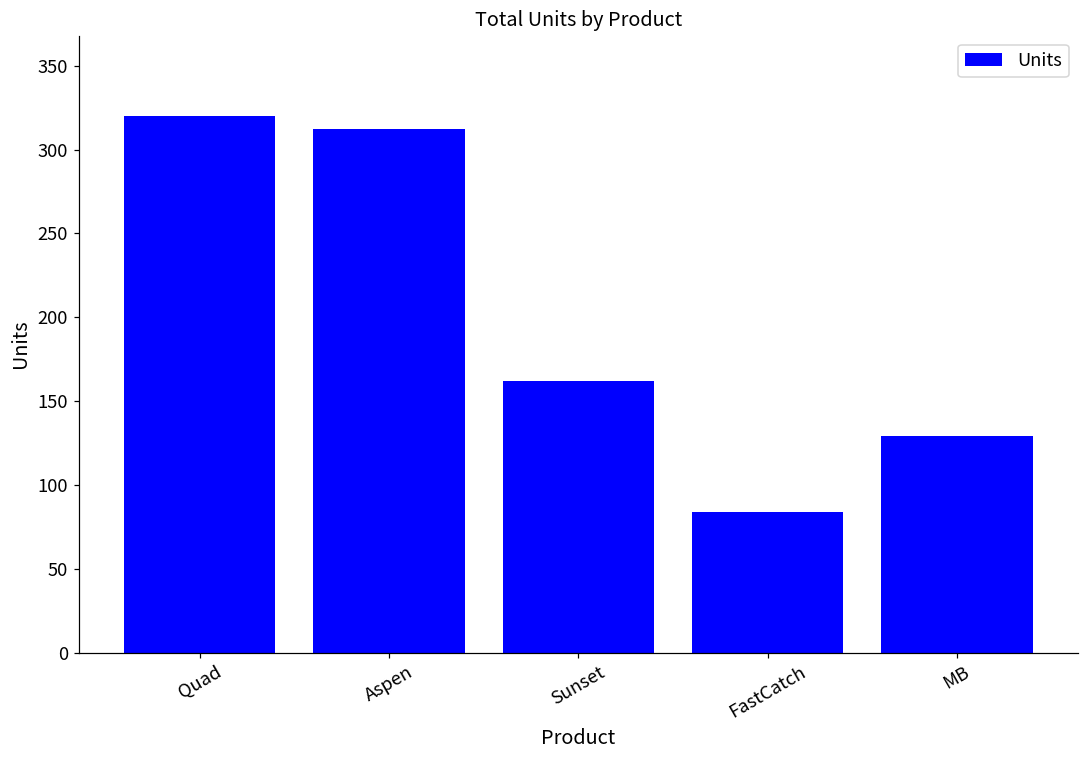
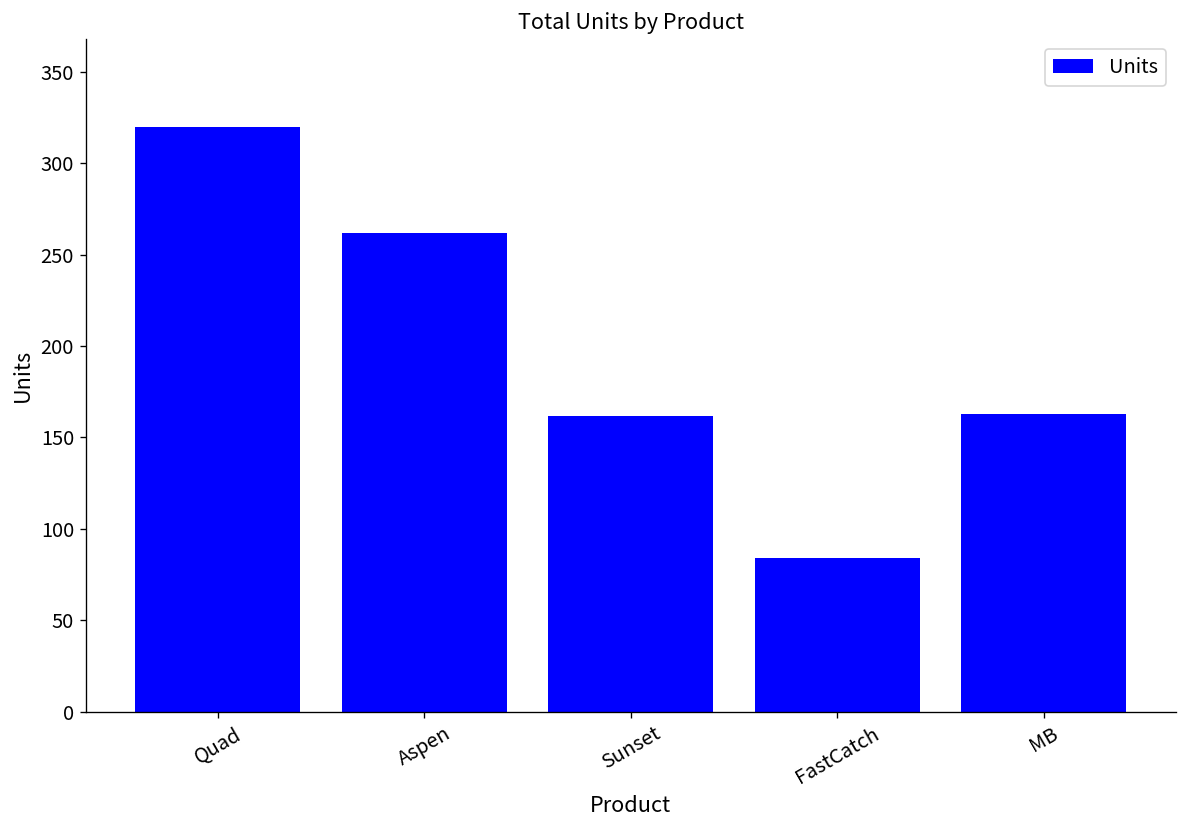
Aspen: 312 -> 262
MB: 129 -> 163
